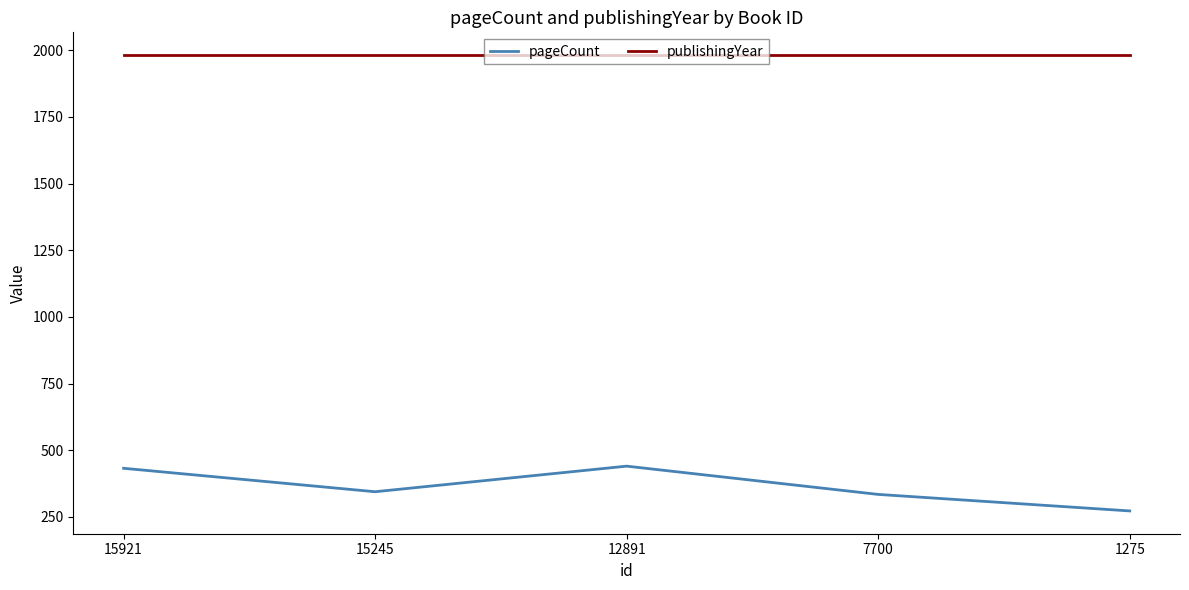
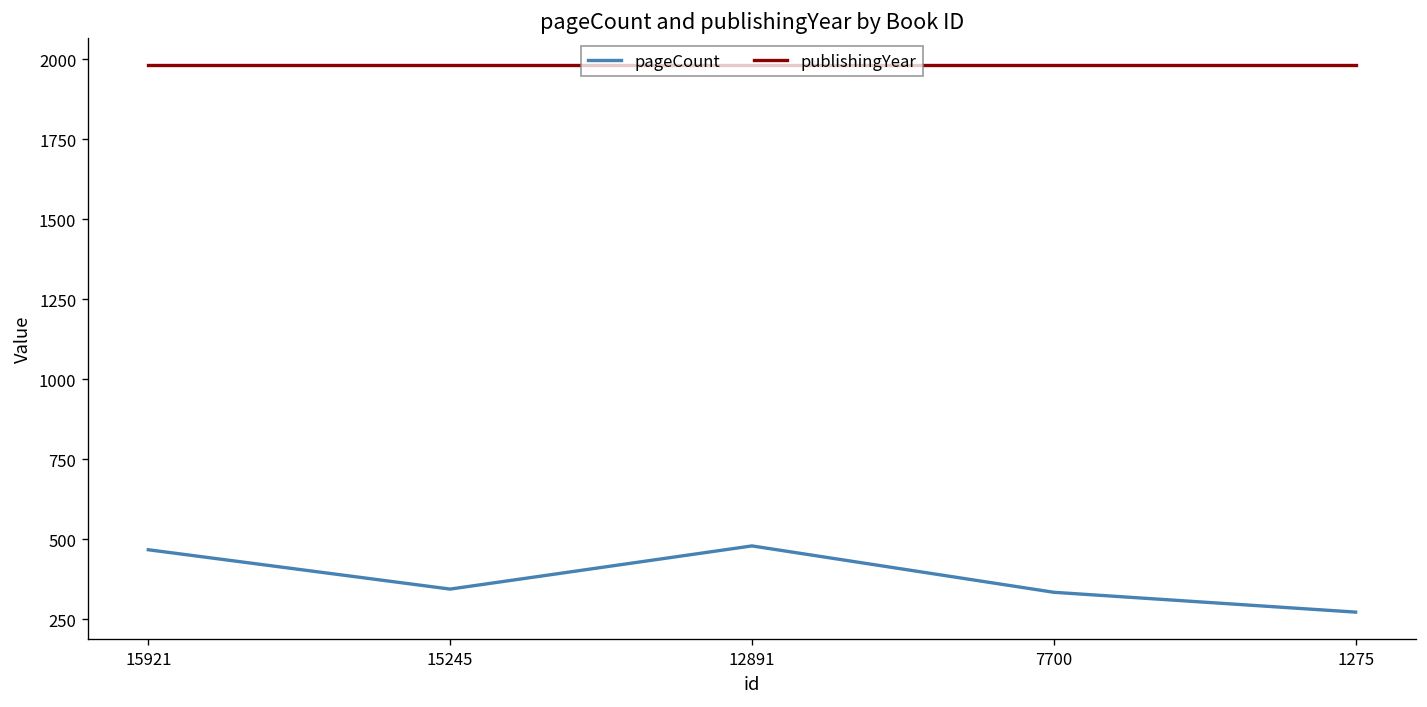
pageCount, 15921: 430 -> 470
pageCount, 12891: 440 -> 480
